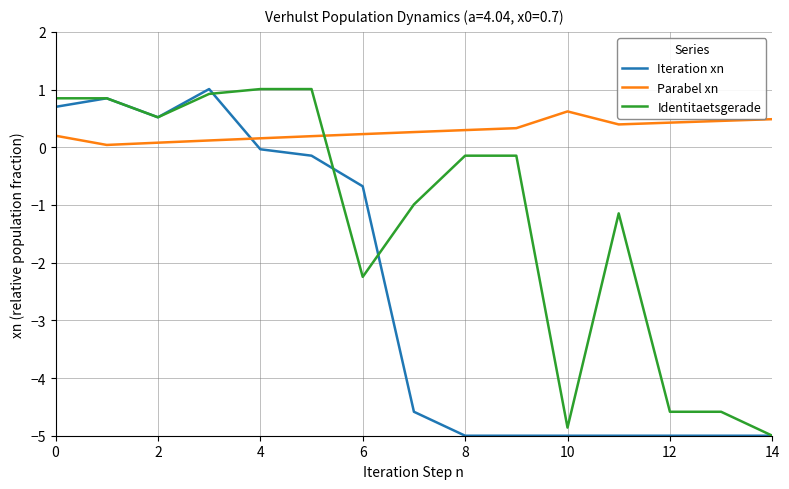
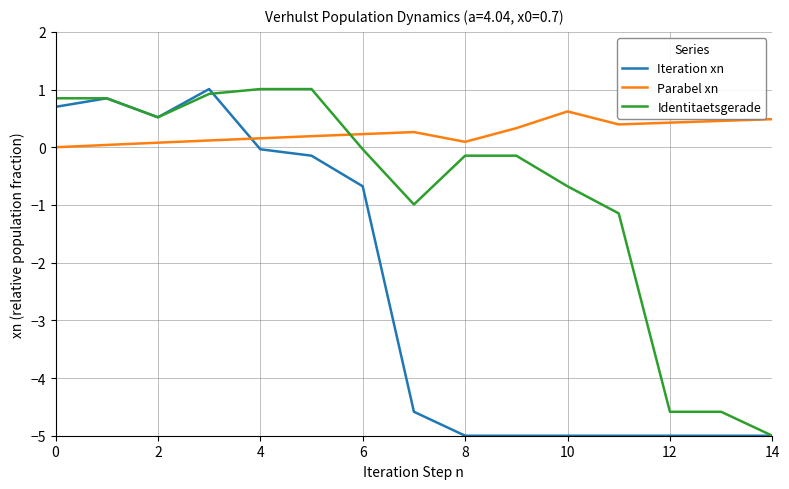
Parabel xn, 0: 0.2 -> 0.0
Identitaetsgerade, 6: -2.2 -> 0.0
Parabel xn, 8: 0.3 -> 0.1
Identitaetsgerade, 10: -4.9 -> -0.7
